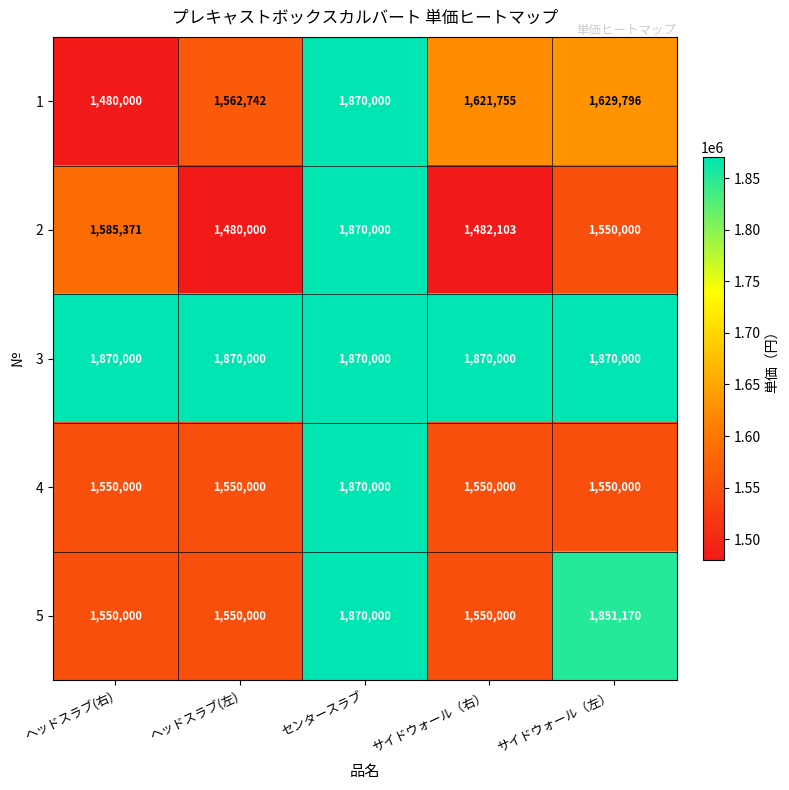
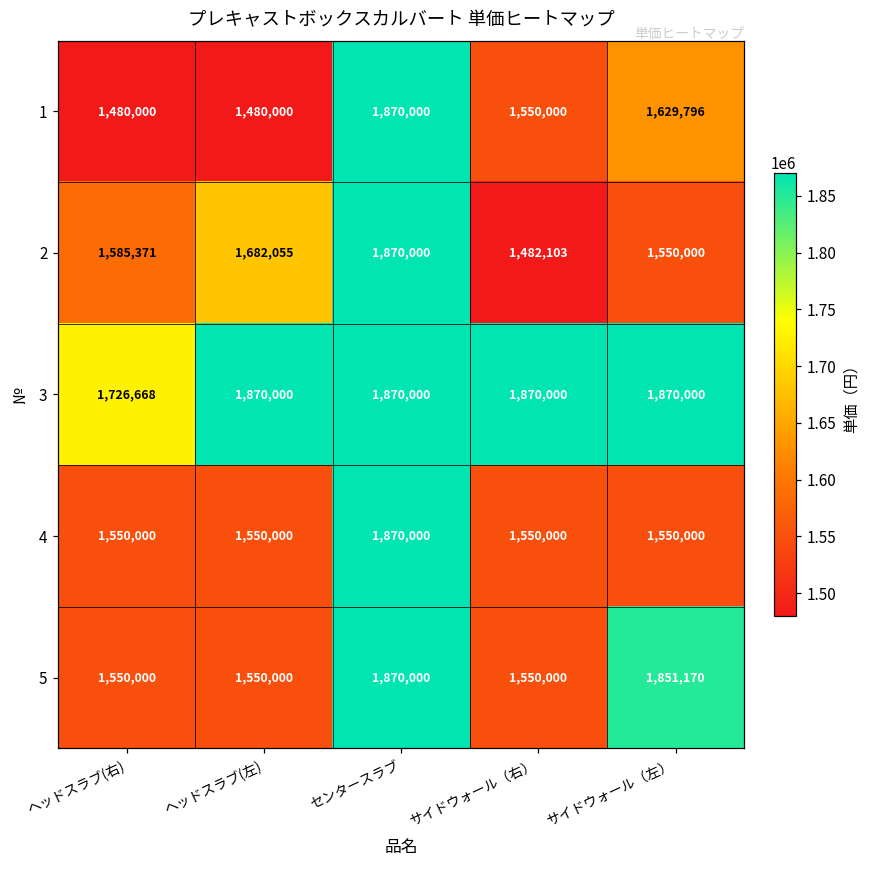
1, ヘッドスラブ(左): 1,562,742 -> 1,480,000
1, サイドウォール（右）: 1,621,755 -> 1,550,000
2, ヘッドスラブ(左): 1,480,000 -> 1,682,055
3, ヘッドスラブ(右): 1,870,000 -> 1,726,668
